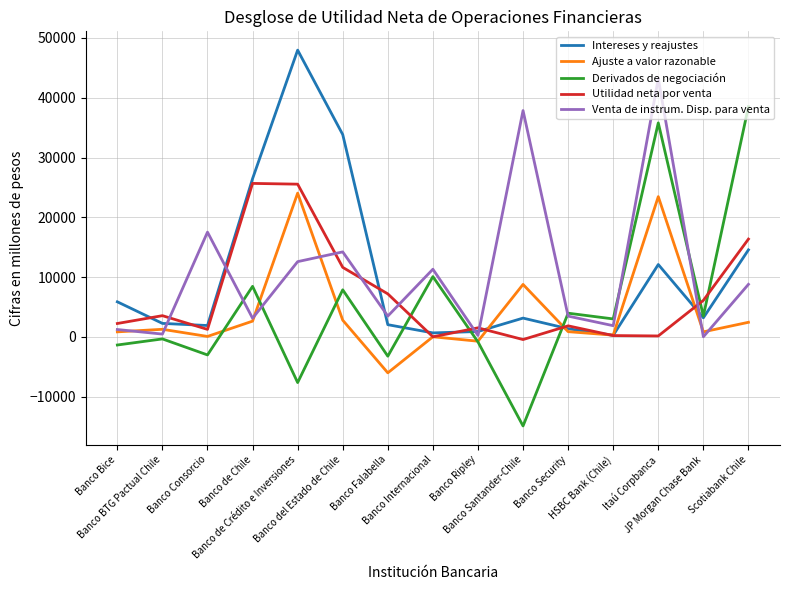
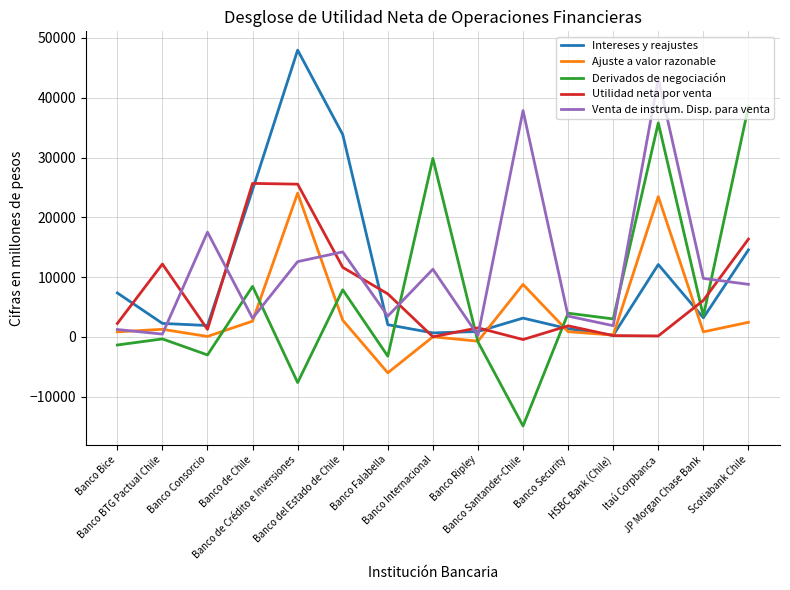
Intereses y reajustes, Banco Bice: 6000 -> 7000
Utilidad neta por venta, Banco BTG Pactual Chile: 4000 -> 12000
Intereses y reajustes, Banco de Chile: 26000 -> 25000
Derivados de negociación, Banco Internacional: 10000 -> 30000
Venta de instrum. Disp. para venta, JP Morgan Chase Bank: 0 -> 10000
